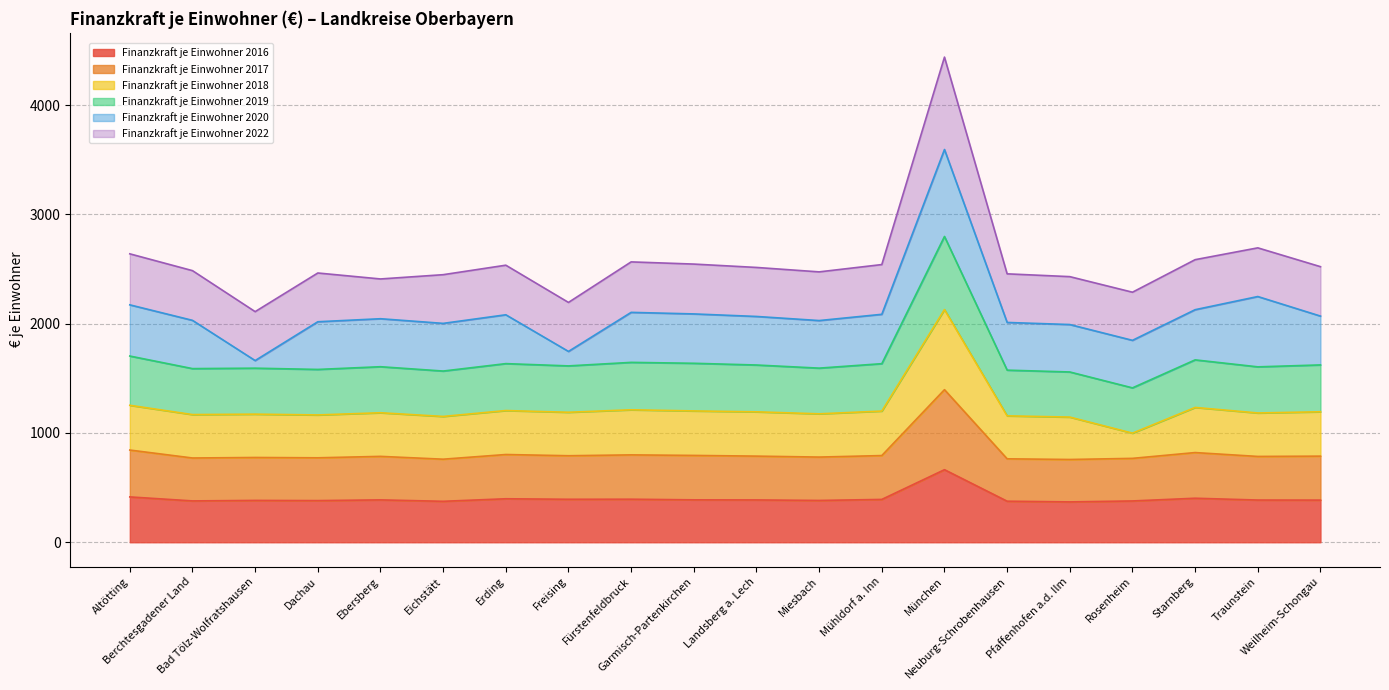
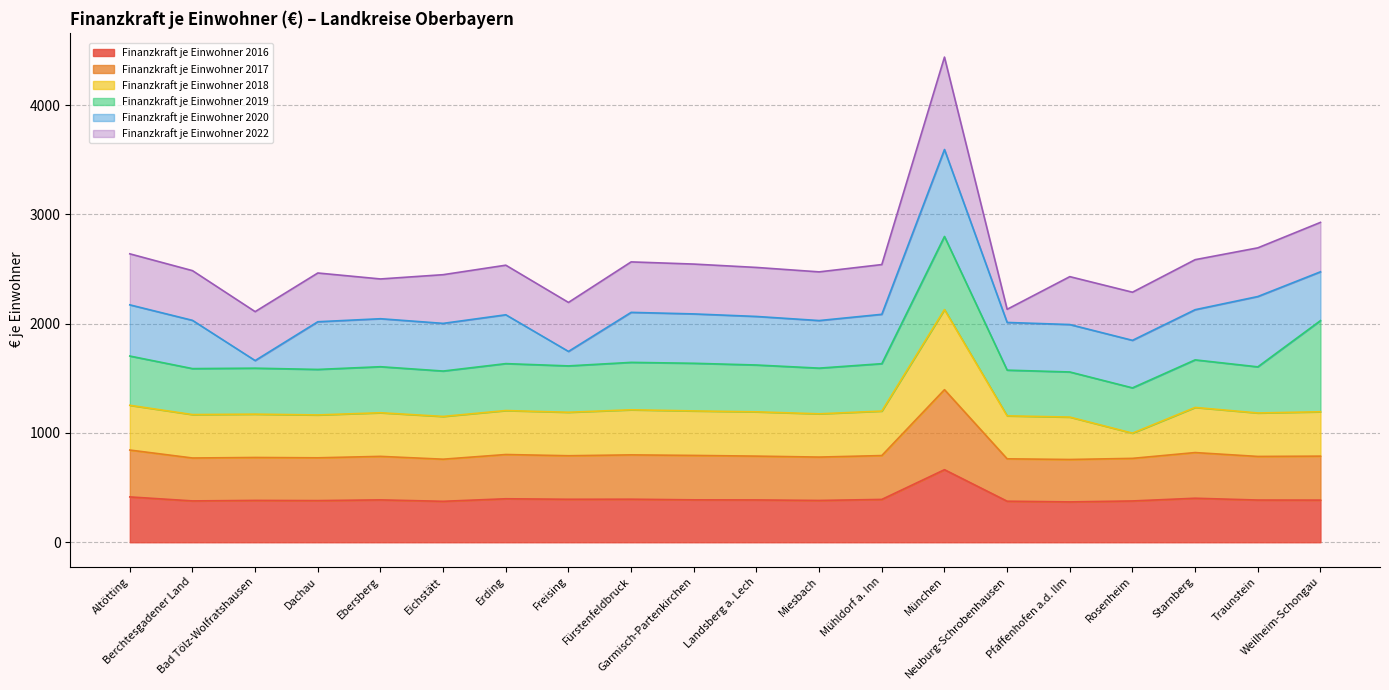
Finanzkraft je Einwohner 2022, Neuburg-Schrobenhausen: 440 -> 120
Finanzkraft je Einwohner 2019, Weilheim-Schongau: 430 -> 830
